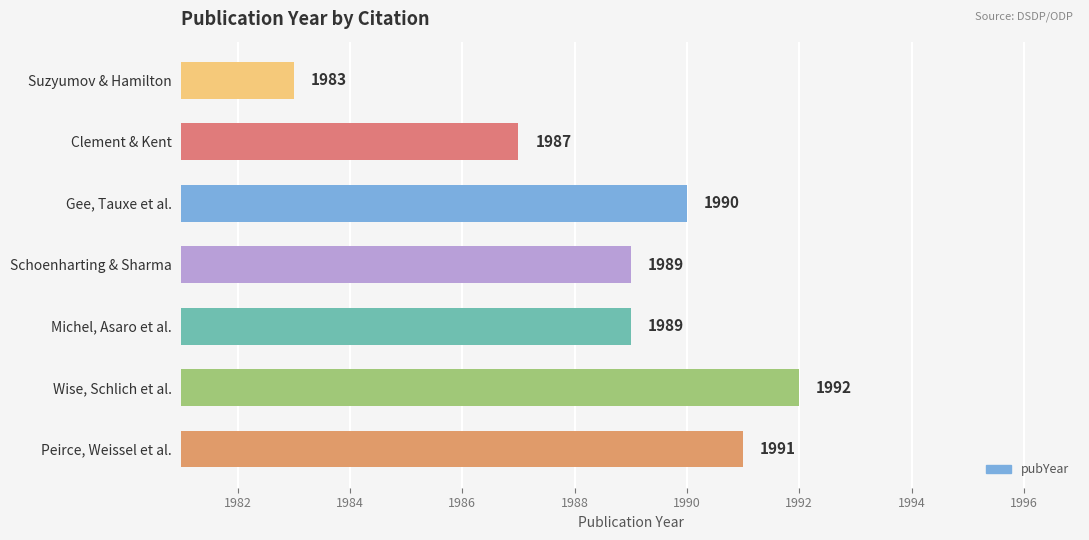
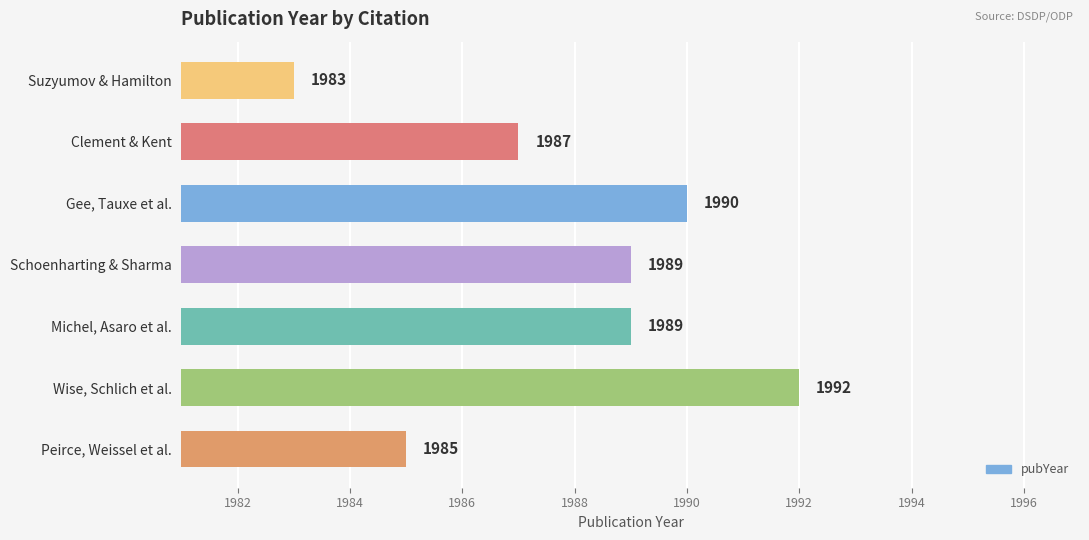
Peirce, Weissel et al.: 1991 -> 1985
